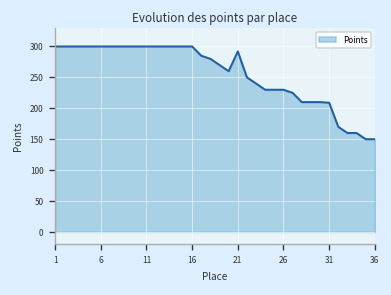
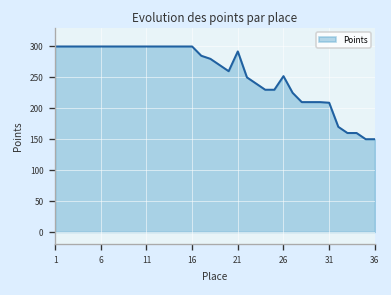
26: 230 -> 250
